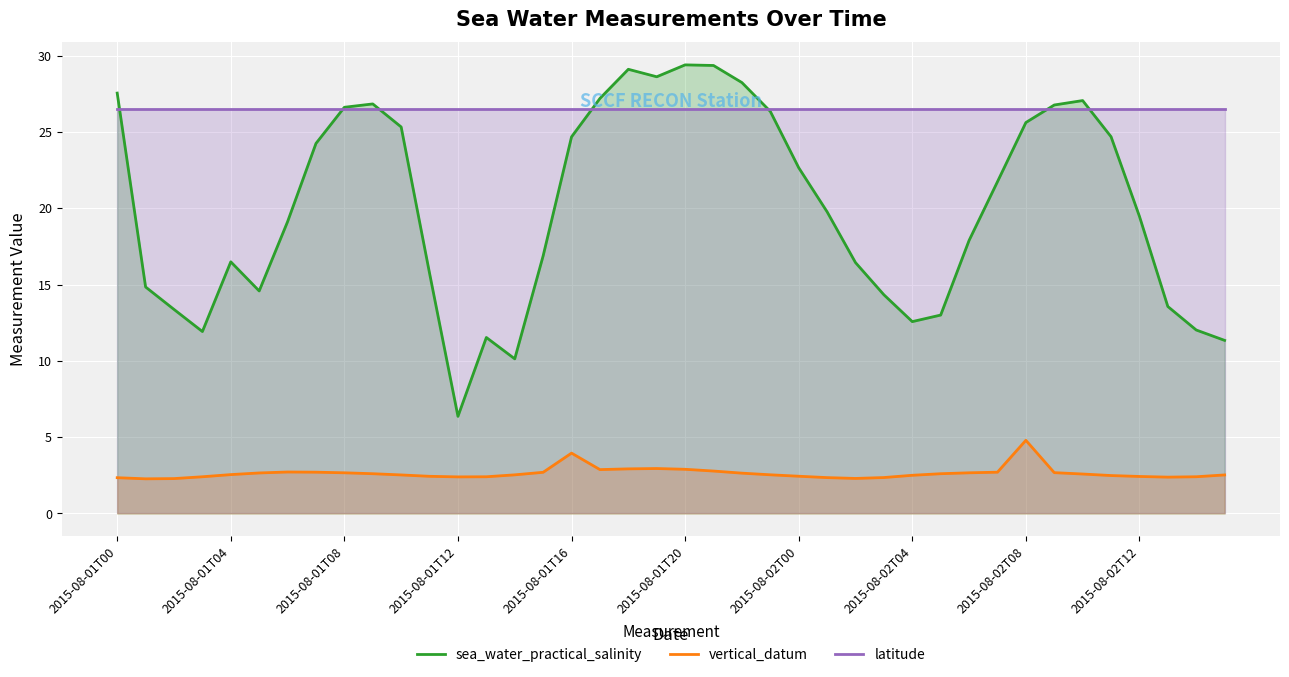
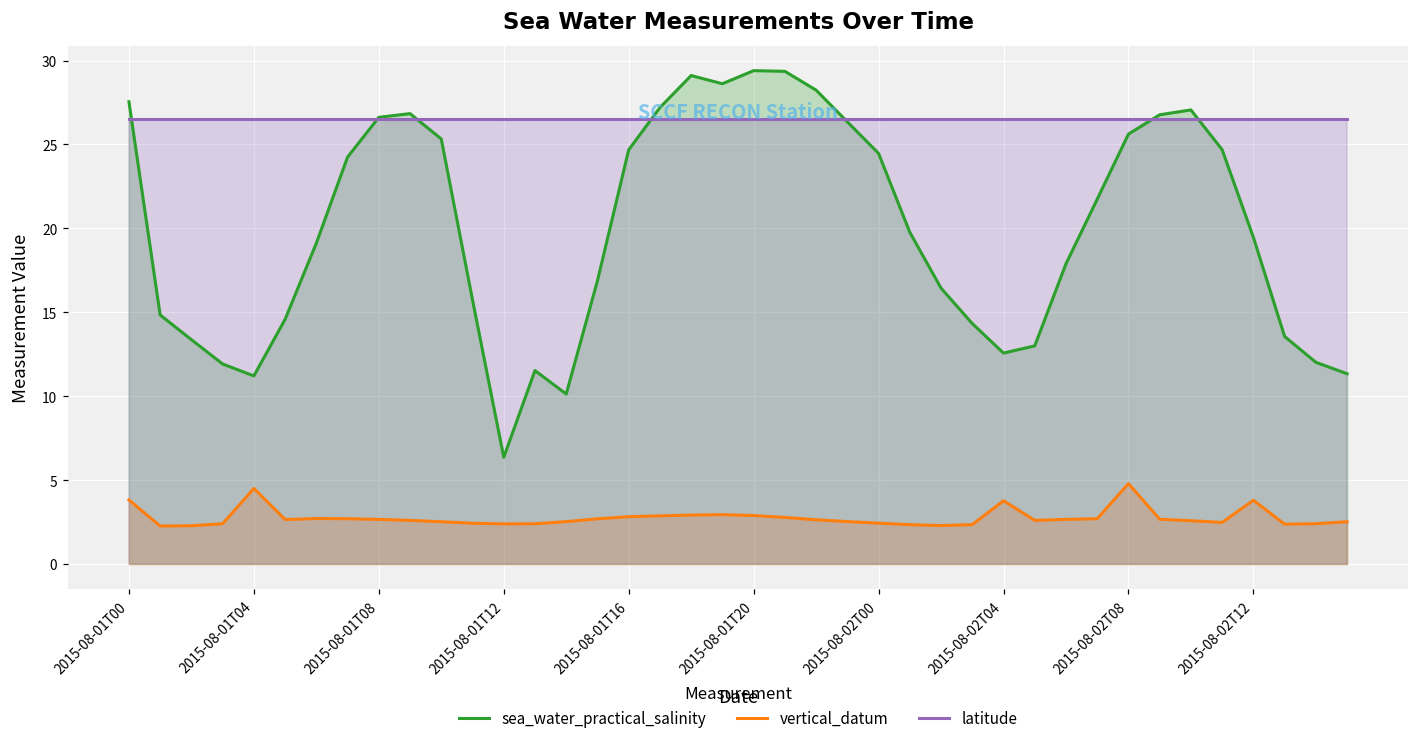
vertical_datum, 2015-08-01T00: 2.3 -> 3.8
sea_water_practical_salinity, 2015-08-01T04: 16.5 -> 11.2
vertical_datum, 2015-08-01T04: 2.5 -> 4.5
vertical_datum, 2015-08-01T16: 4.0 -> 2.8
sea_water_practical_salinity, 2015-08-02T00: 22.7 -> 24.5
vertical_datum, 2015-08-02T04: 2.5 -> 3.8
vertical_datum, 2015-08-02T12: 2.4 -> 3.8
